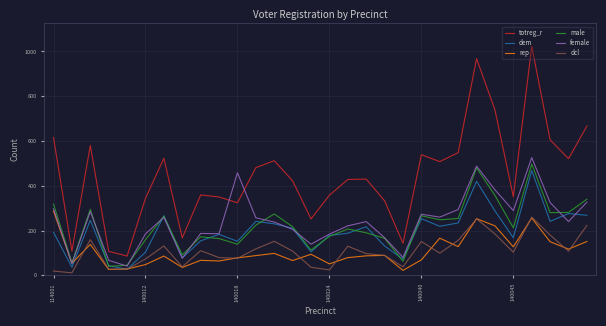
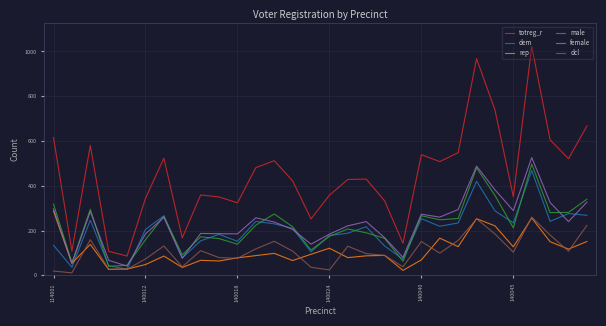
dem, 114001: 190 -> 130
dem, 140012: 100 -> 210
female, 140018: 460 -> 190
rep, 140024: 50 -> 120
dem, 140045: 170 -> 230
